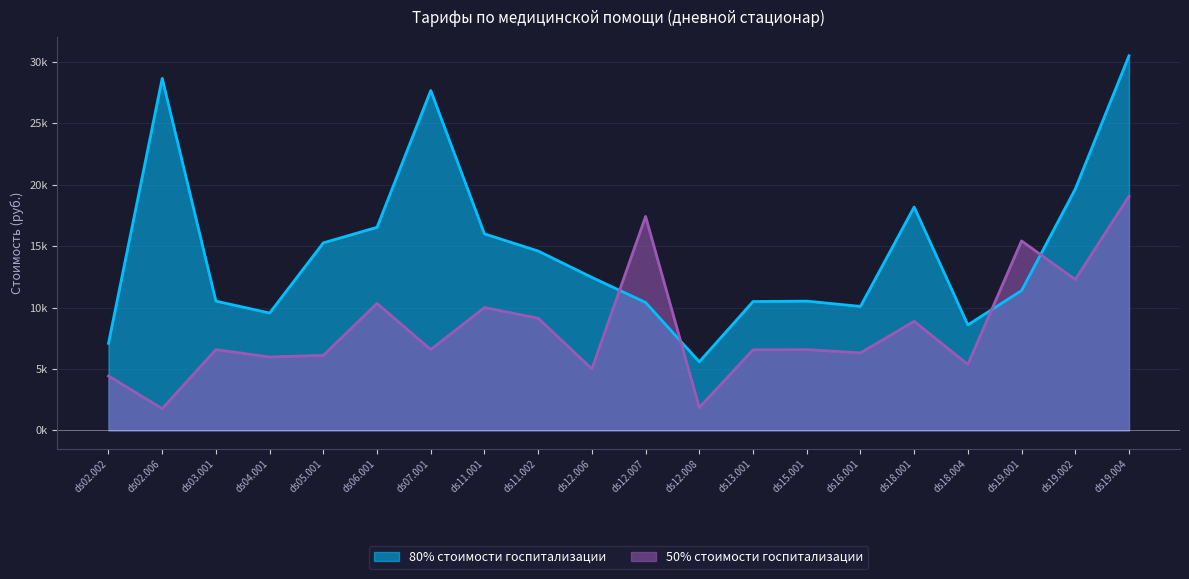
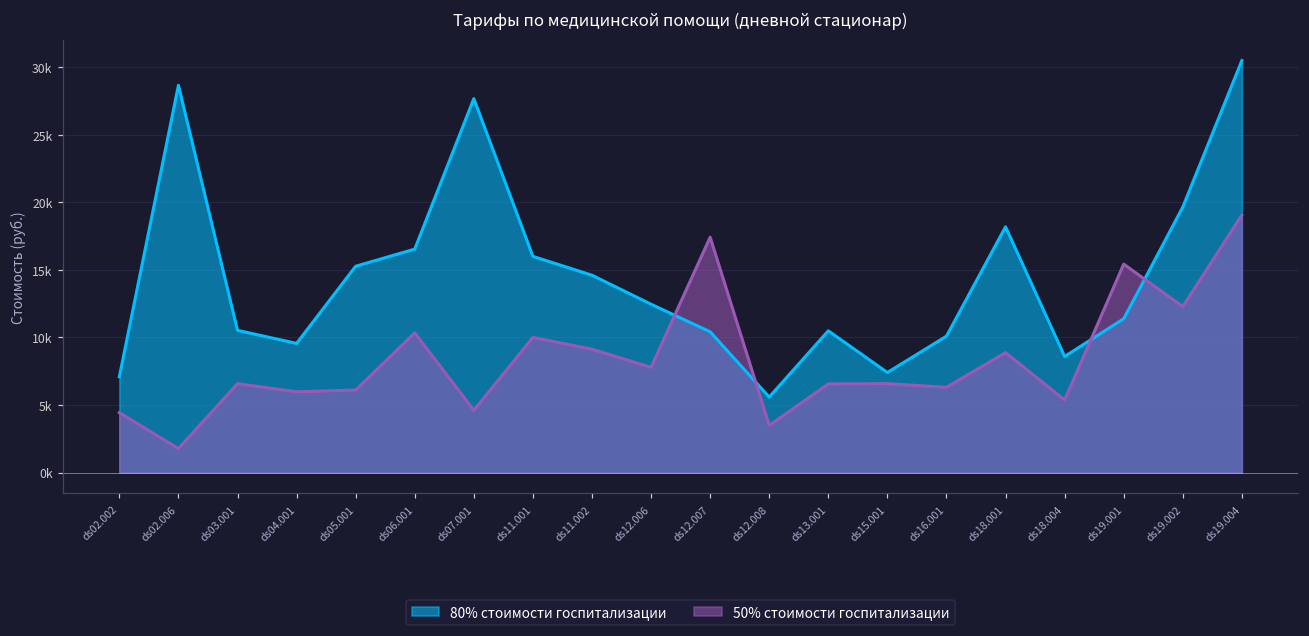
50% стоимости госпитализации, ds07.001: 6600 -> 4600
50% стоимости госпитализации, ds12.006: 5000 -> 7800
50% стоимости госпитализации, ds12.008: 1900 -> 3500
80% стоимости госпитализации, ds15.001: 10500 -> 7400
